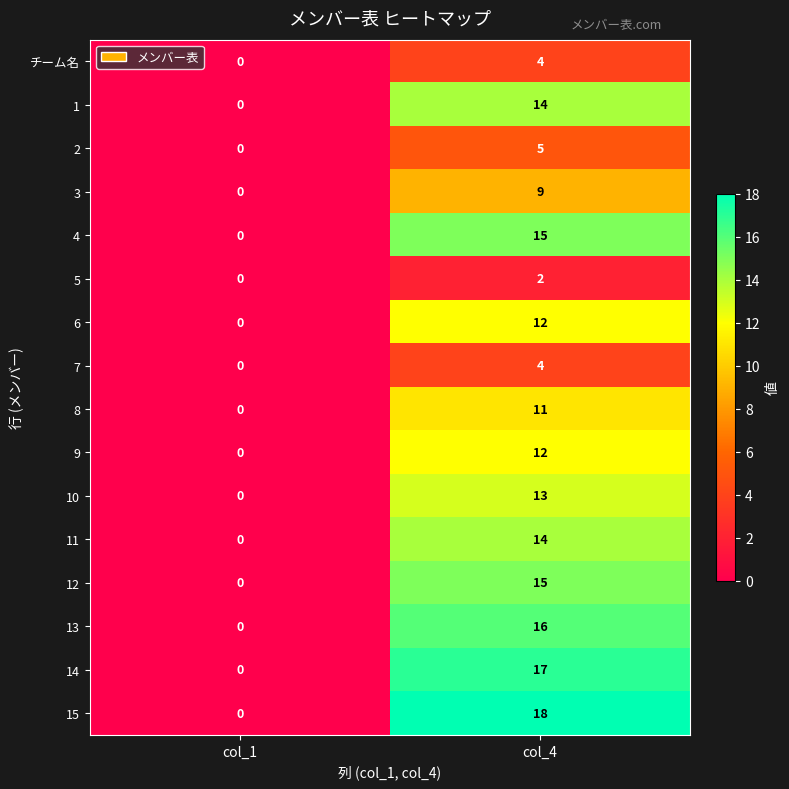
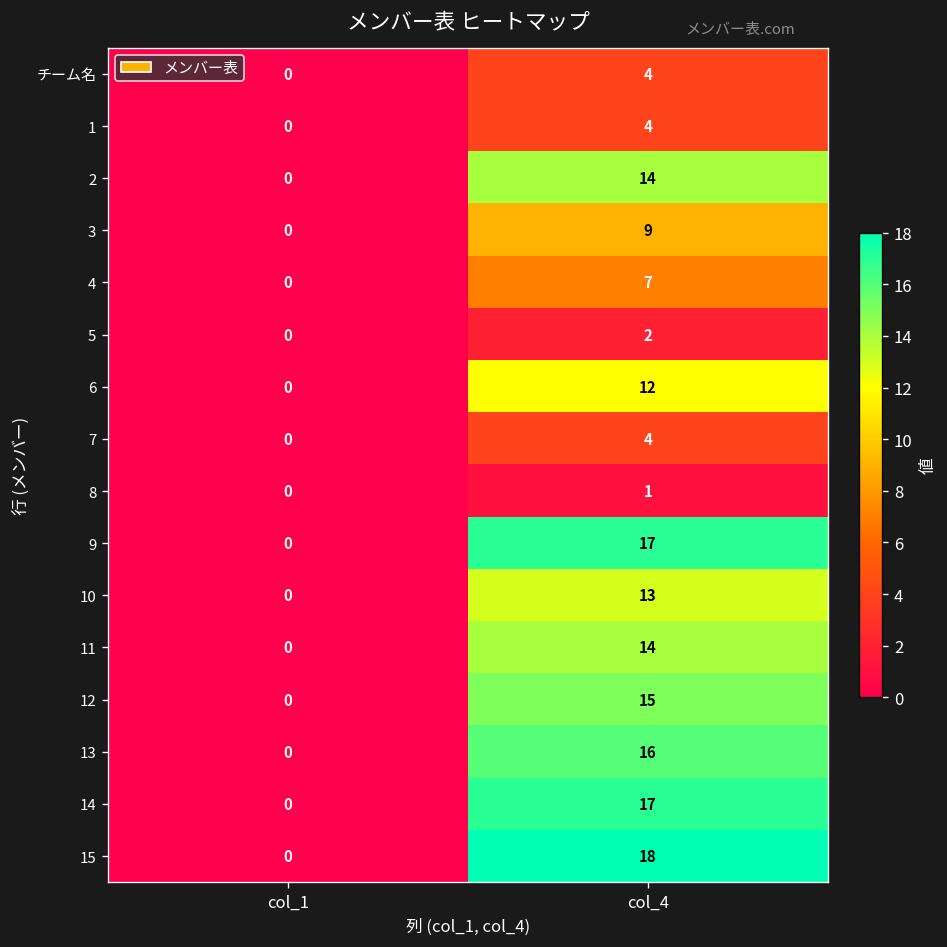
1, col_4: 14 -> 4
2, col_4: 5 -> 14
4, col_4: 15 -> 7
8, col_4: 11 -> 1
9, col_4: 12 -> 17
